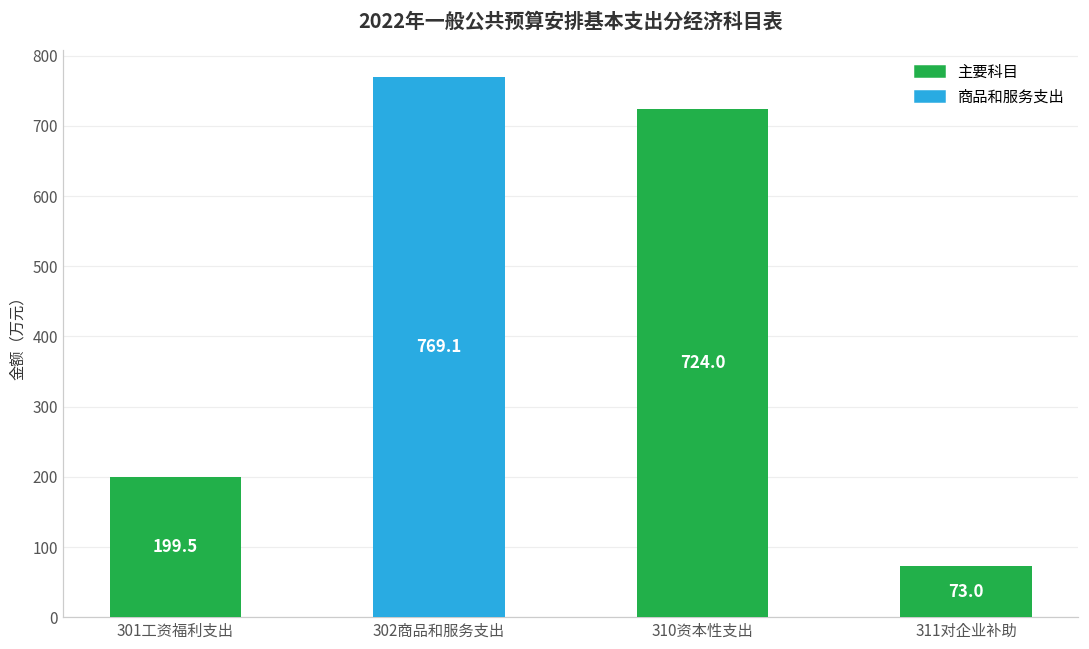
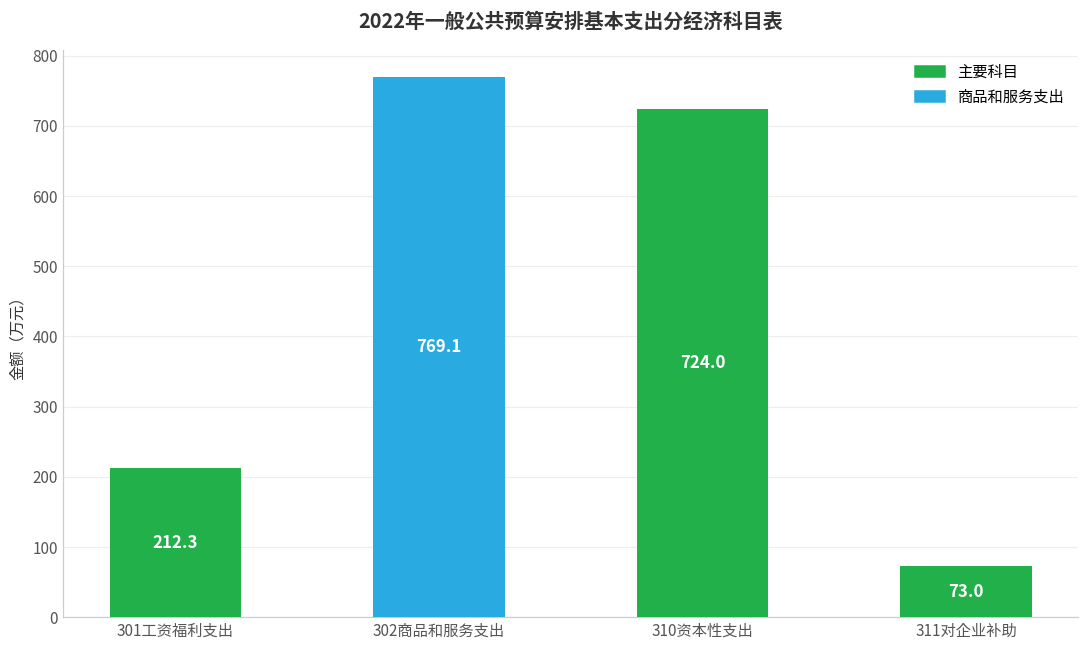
301工资福利支出: 199.5 -> 212.3
